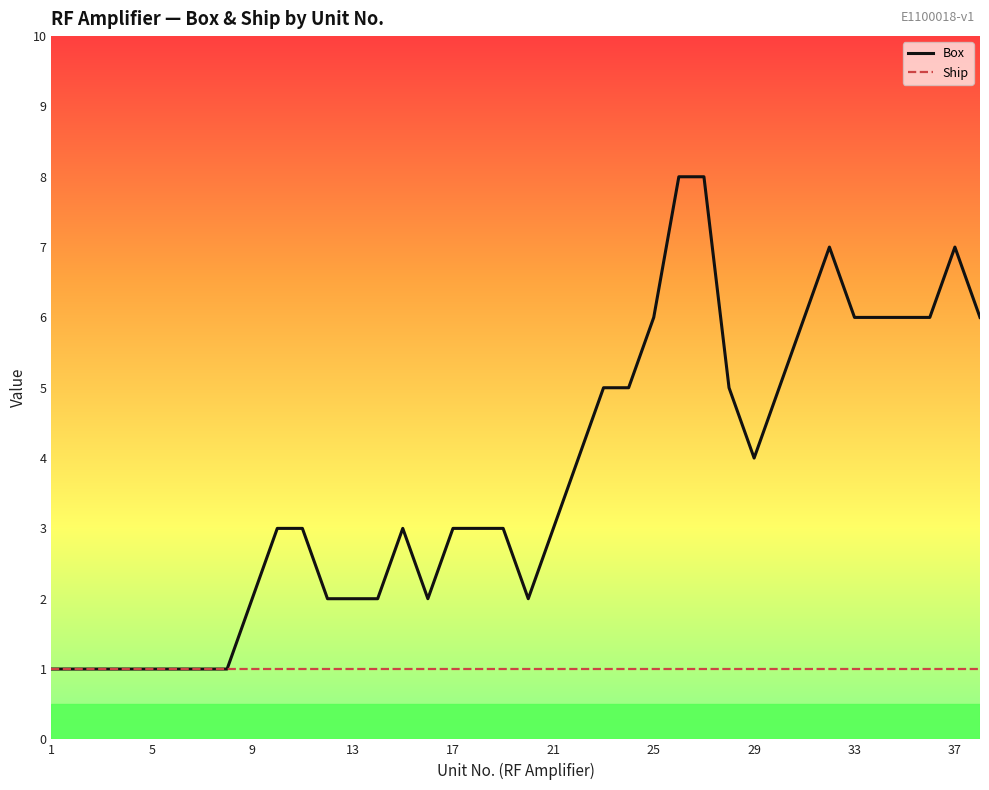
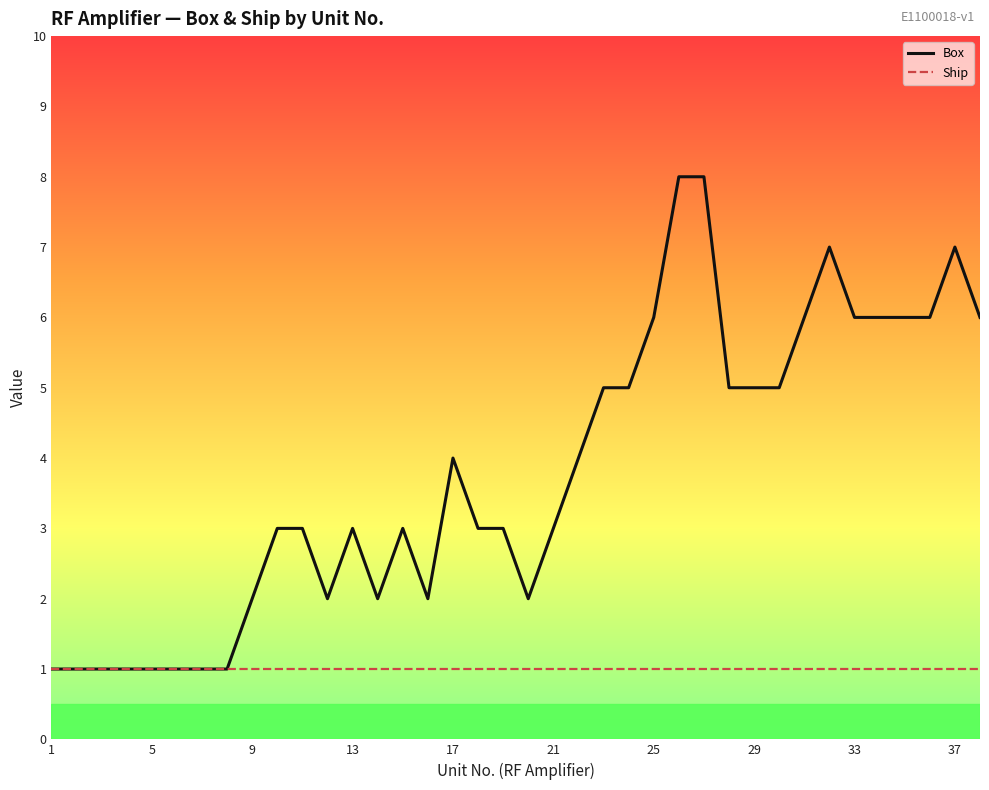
Box, 13: 2 -> 3
Box, 17: 3 -> 4
Box, 29: 4 -> 5
